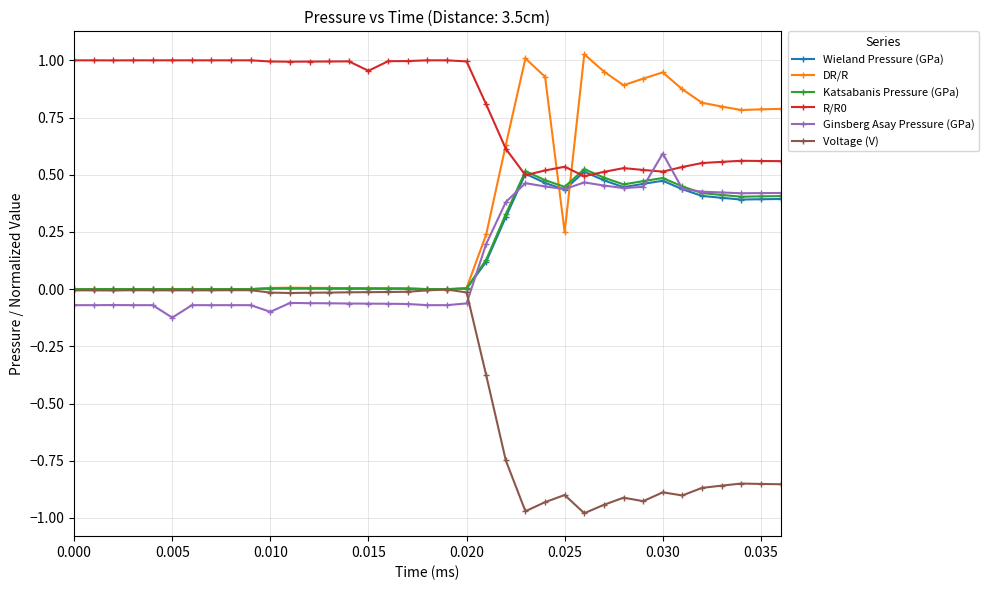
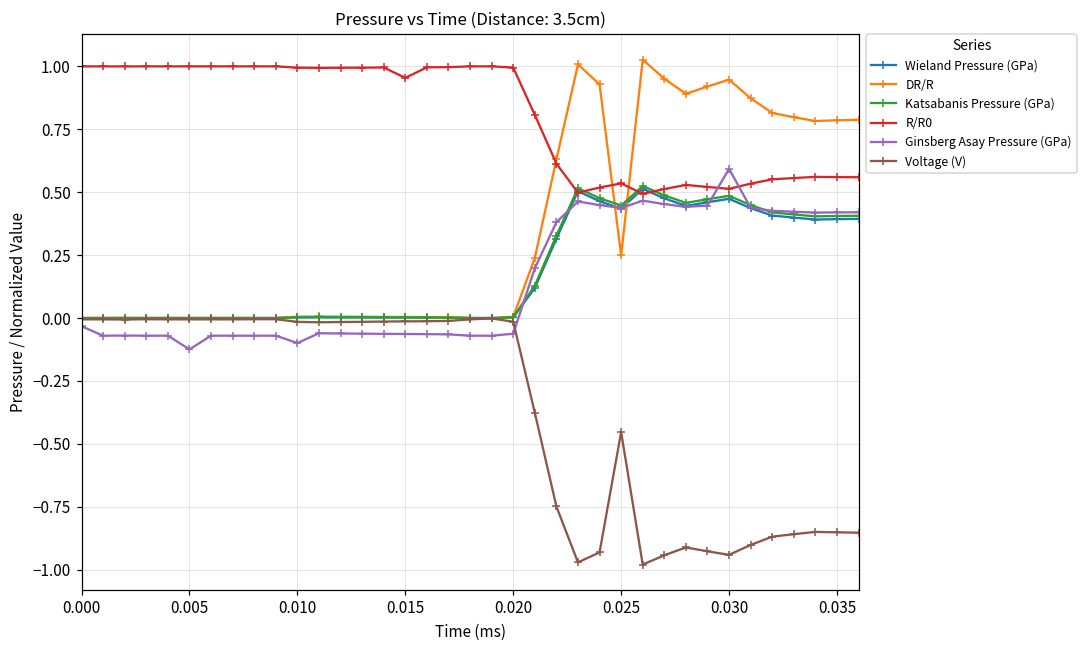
Ginsberg Asay Pressure (GPa), 0.000: -0.07 -> -0.03
Voltage (V), 0.025: -0.90 -> -0.45
Voltage (V), 0.030: -0.89 -> -0.94
